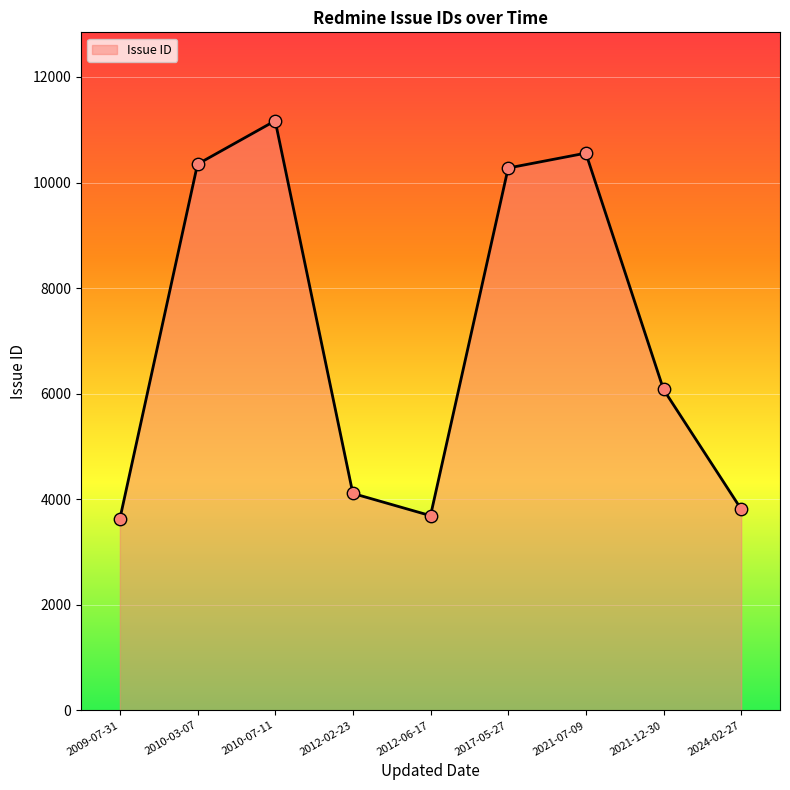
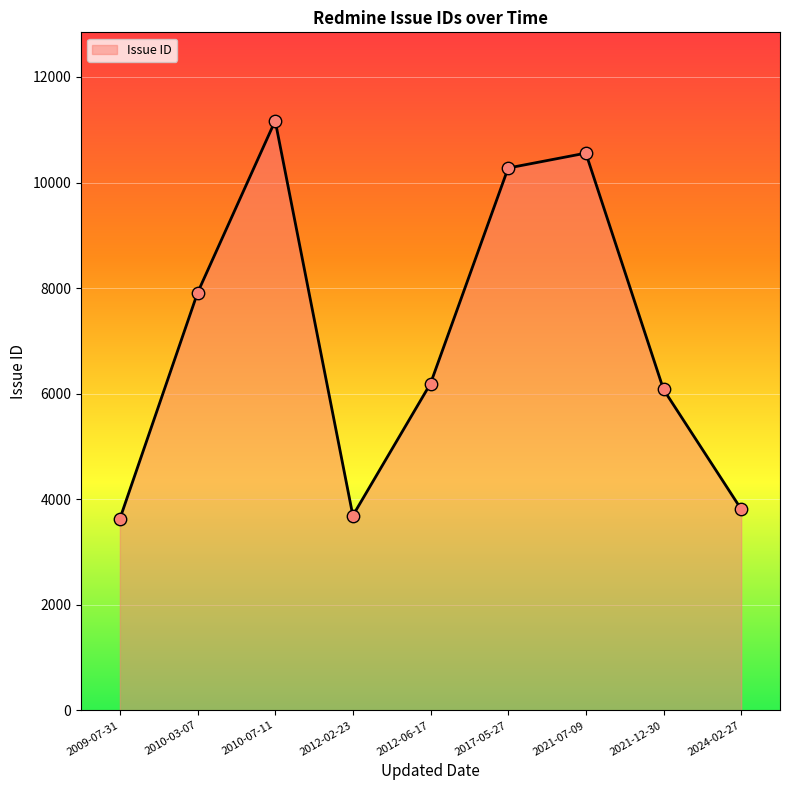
2010-03-07: 10300 -> 7900
2012-02-23: 4100 -> 3700
2012-06-17: 3700 -> 6200
